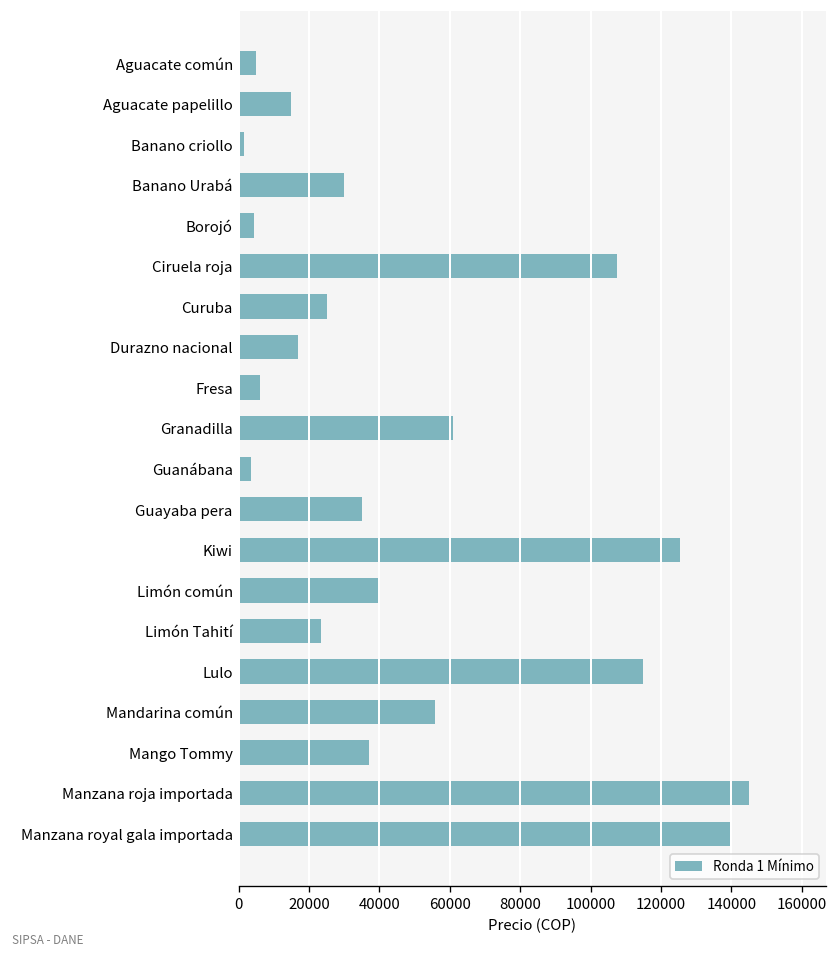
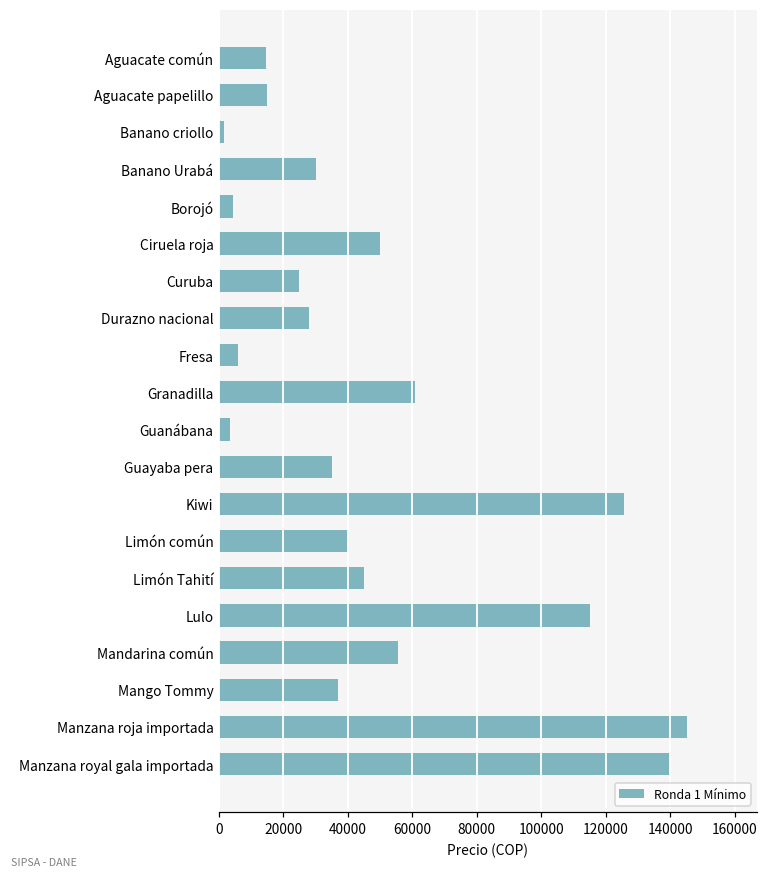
Aguacate común: 5000 -> 15000
Ciruela roja: 107000 -> 50000
Durazno nacional: 17000 -> 28000
Limón Tahití: 23000 -> 45000
